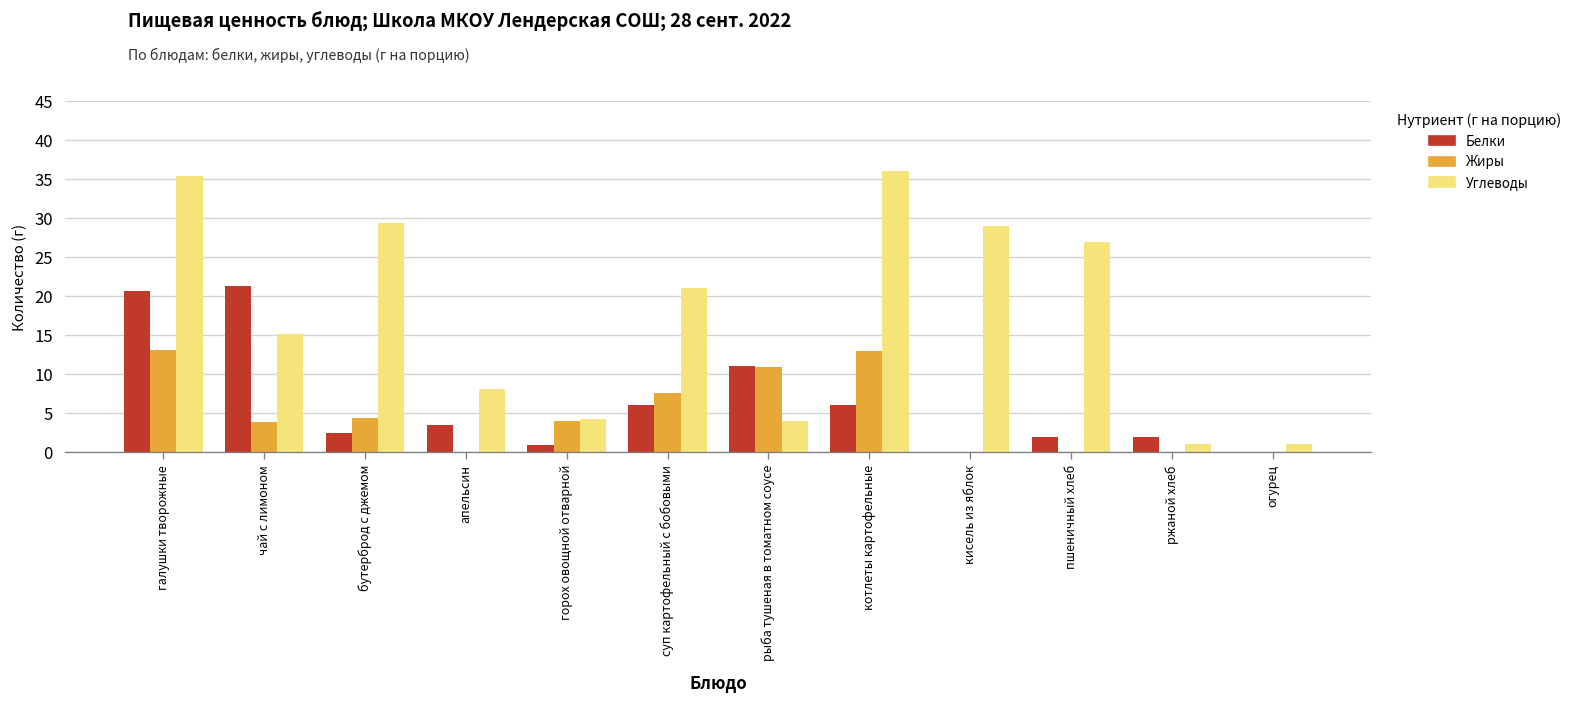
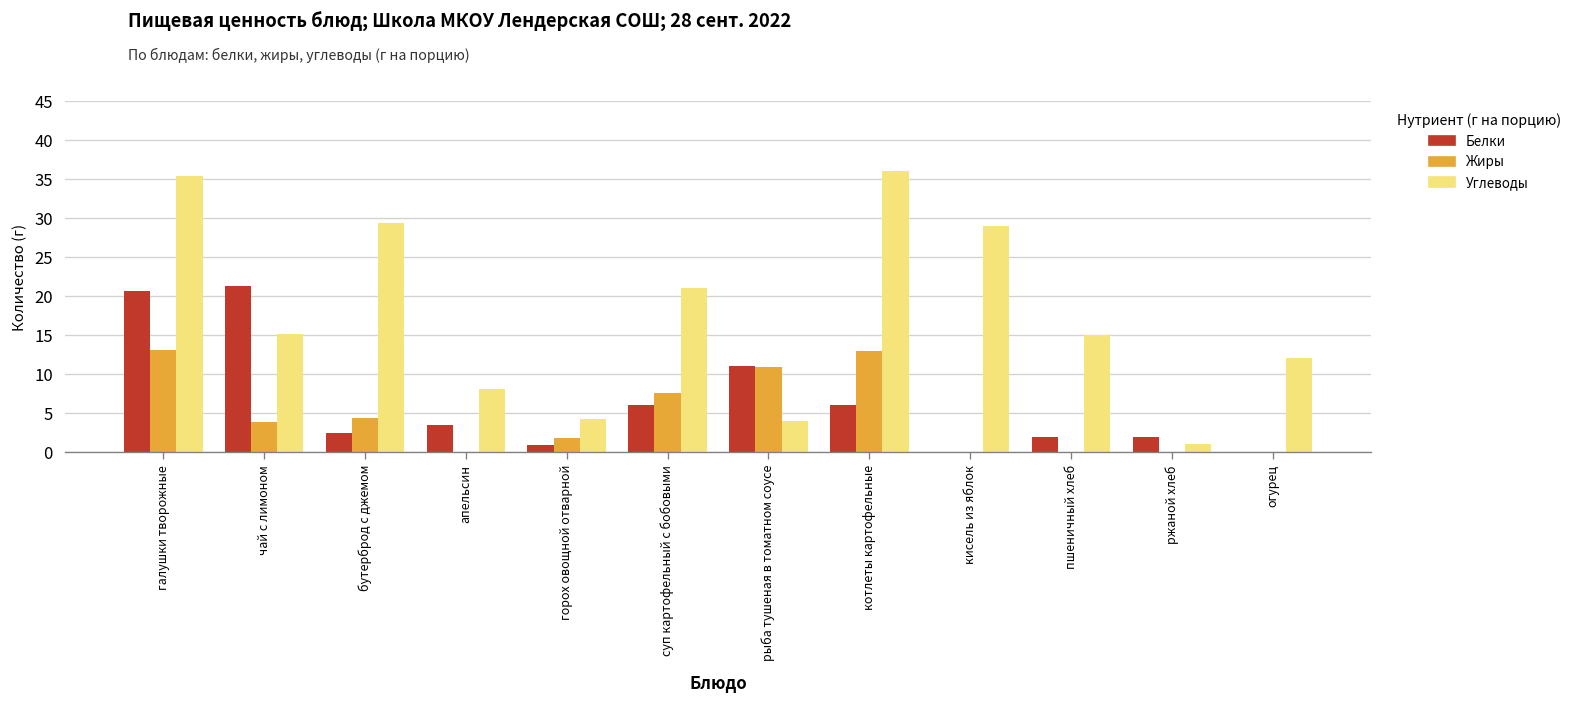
Жиры, горох овощной отварной: 4 -> 2
Углеводы, пшеничный хлеб: 27 -> 15
Углеводы, огурец: 1 -> 12
